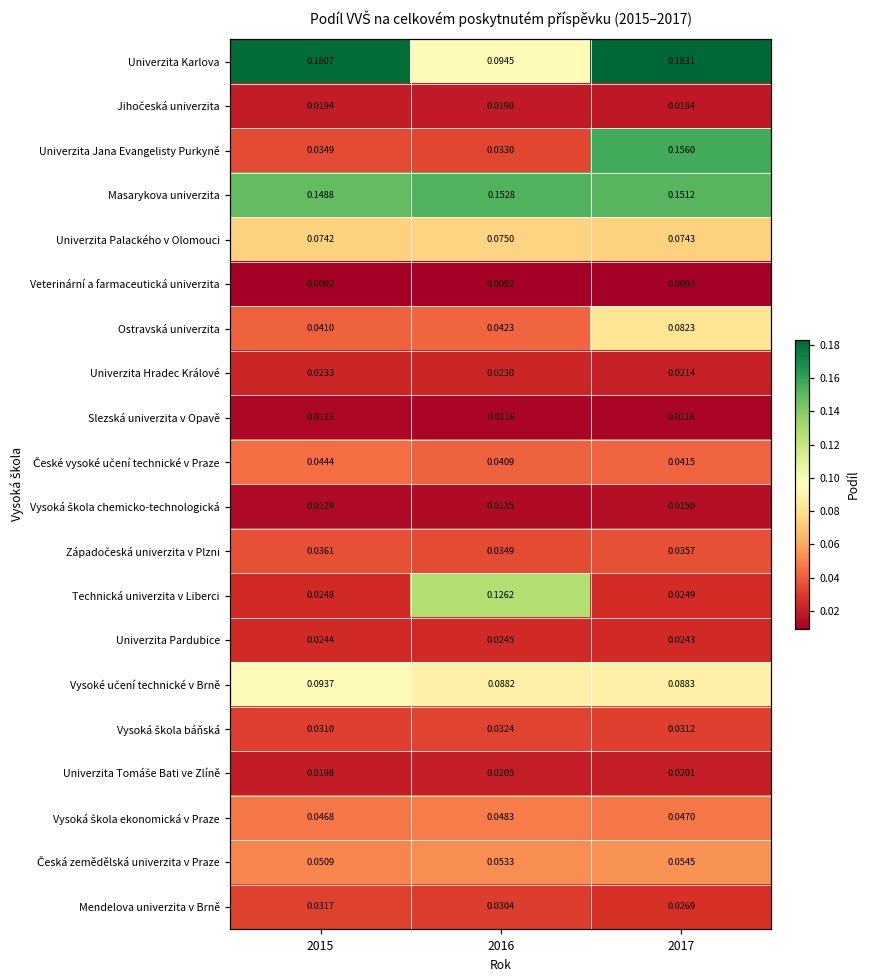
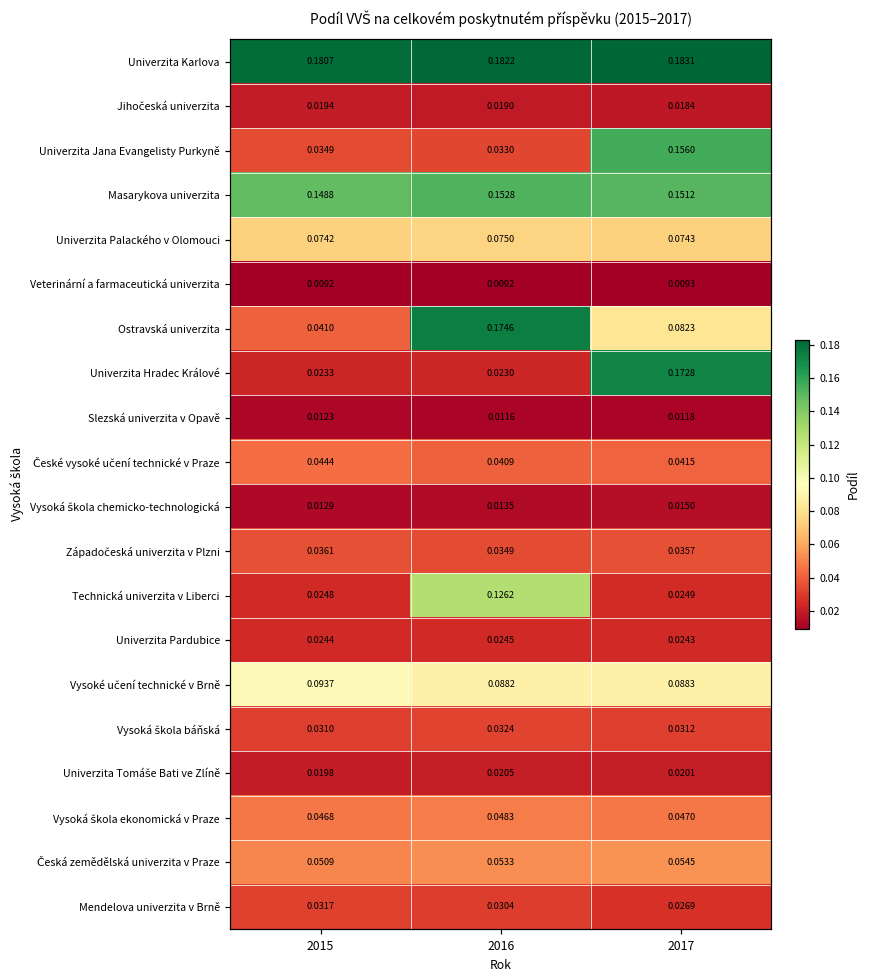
Univerzita Karlova, 2016: 0.0945 -> 0.1822
Ostravská univerzita, 2016: 0.0423 -> 0.1746
Univerzita Hradec Králové, 2017: 0.0214 -> 0.1728
